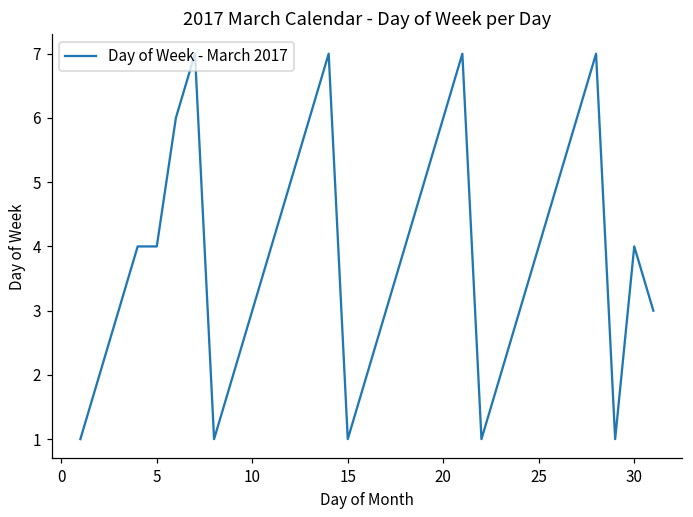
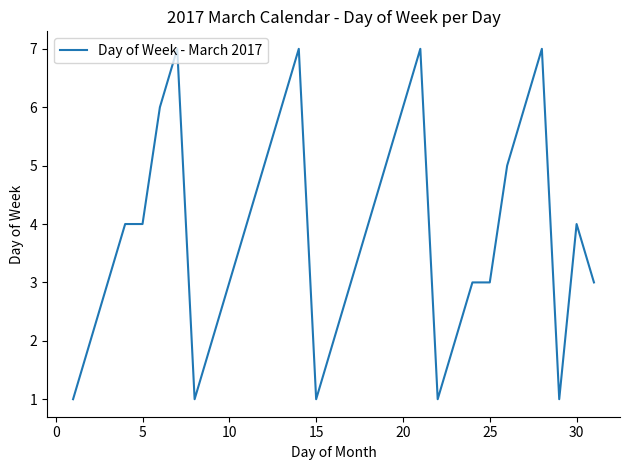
25: 4 -> 3
